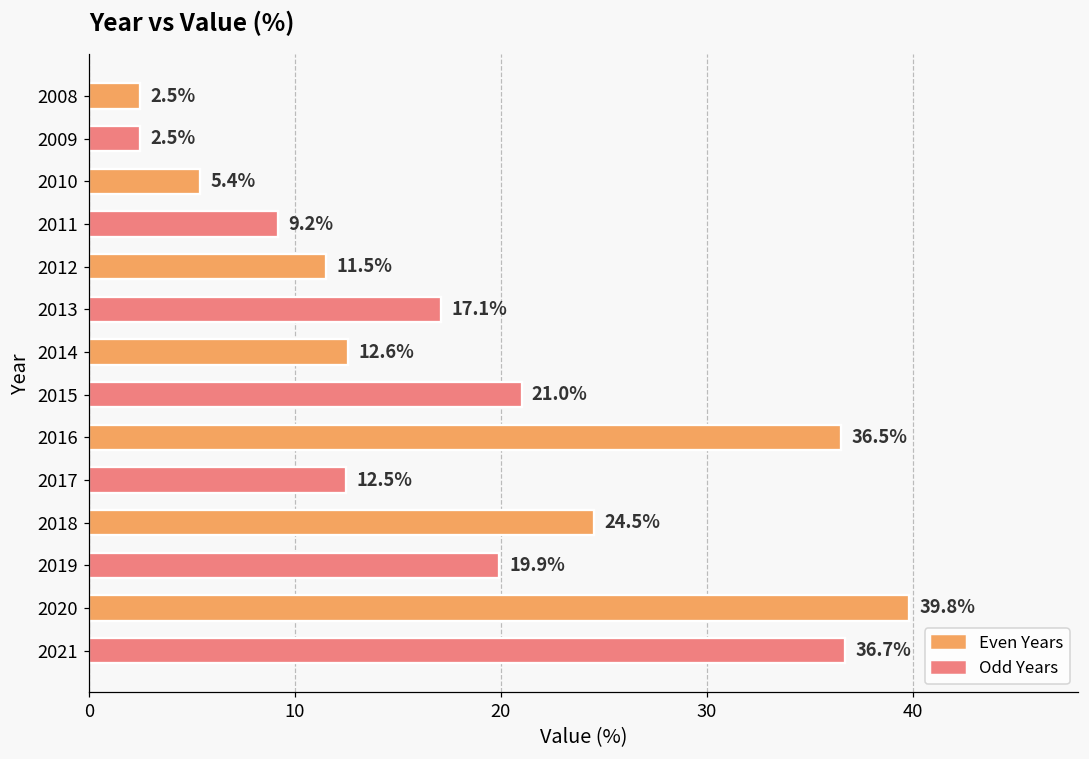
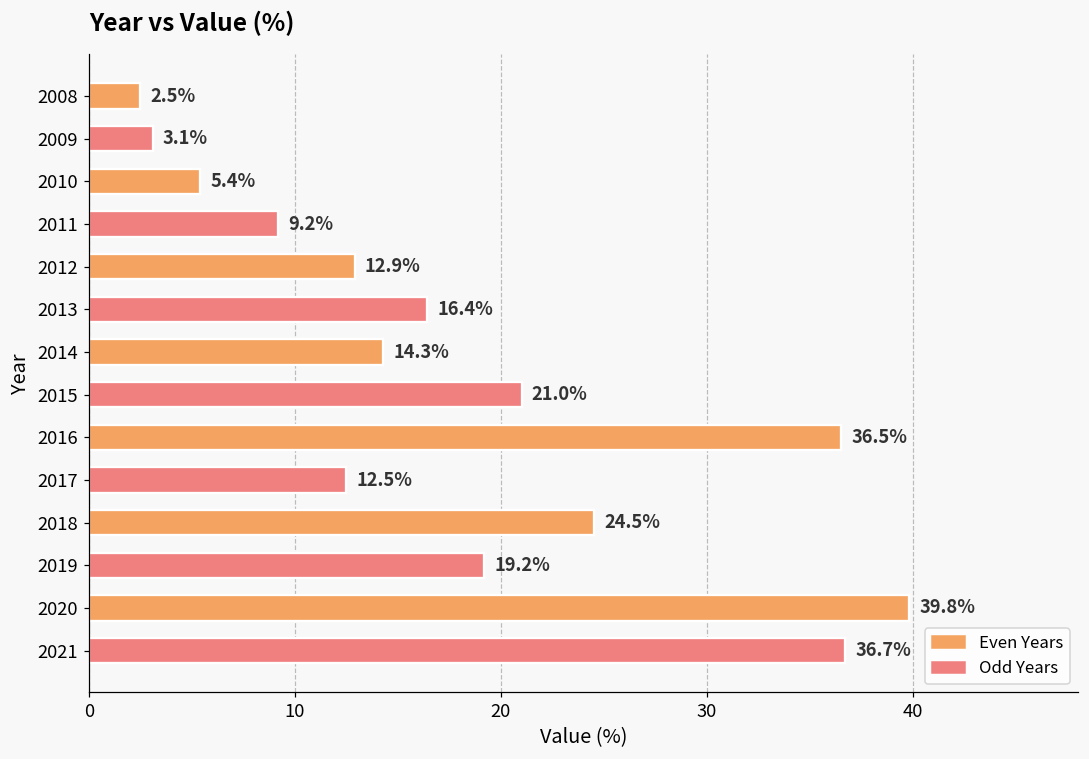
2009: 2.5% -> 3.1%
2012: 11.5% -> 12.9%
2013: 17.1% -> 16.4%
2014: 12.6% -> 14.3%
2019: 19.9% -> 19.2%
